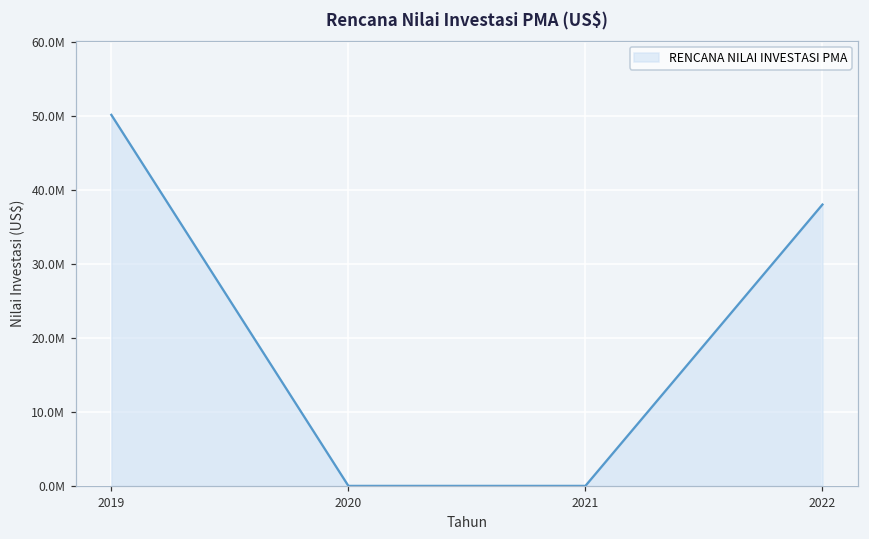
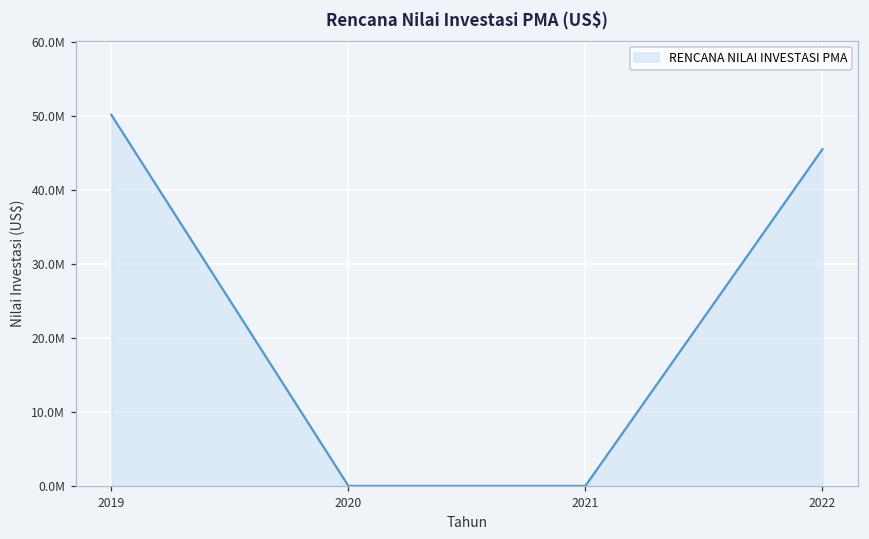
2022: 38000000 -> 45000000
